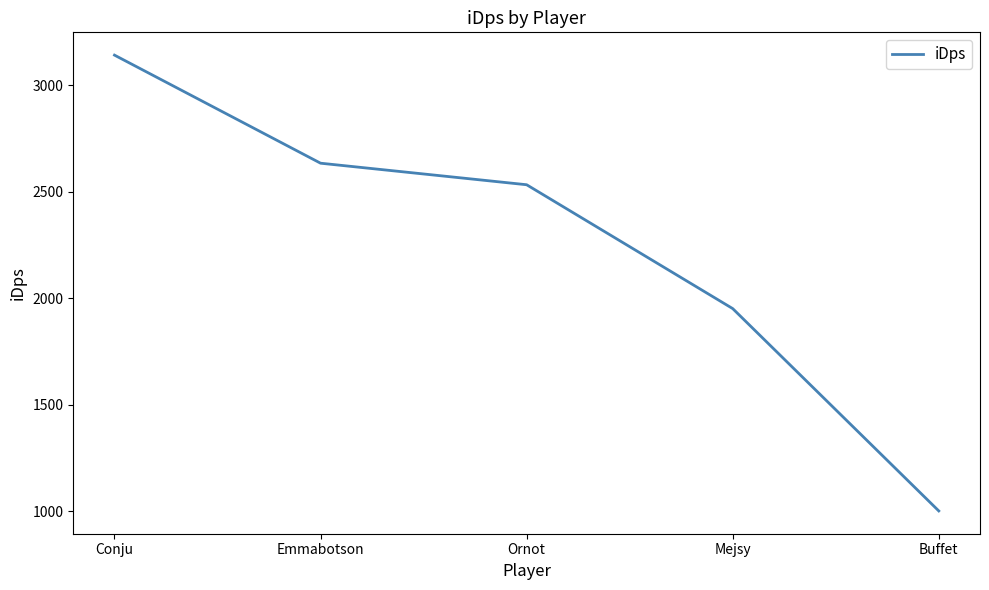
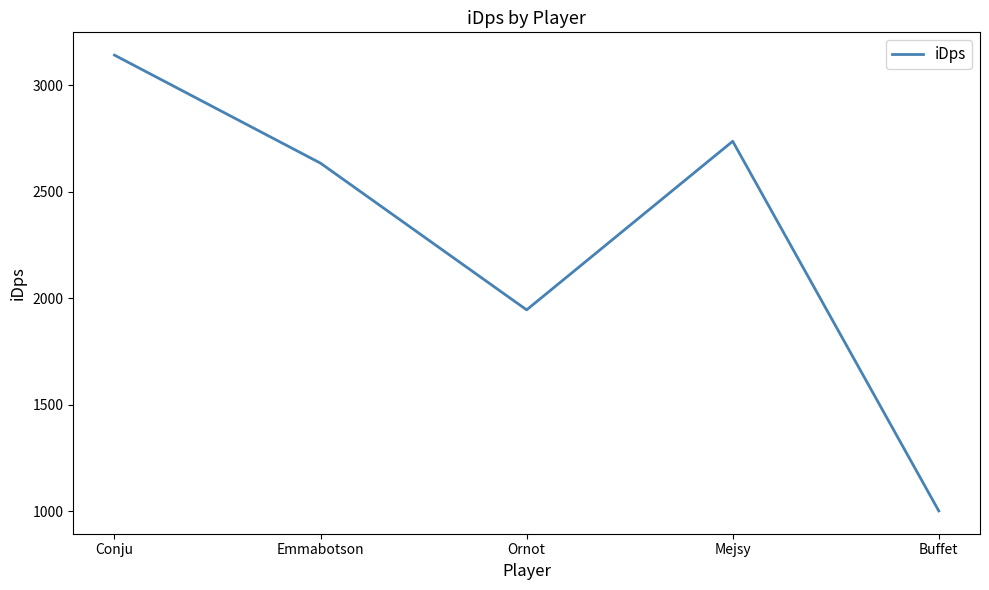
Ornot: 2530 -> 1950
Mejsy: 1950 -> 2740
